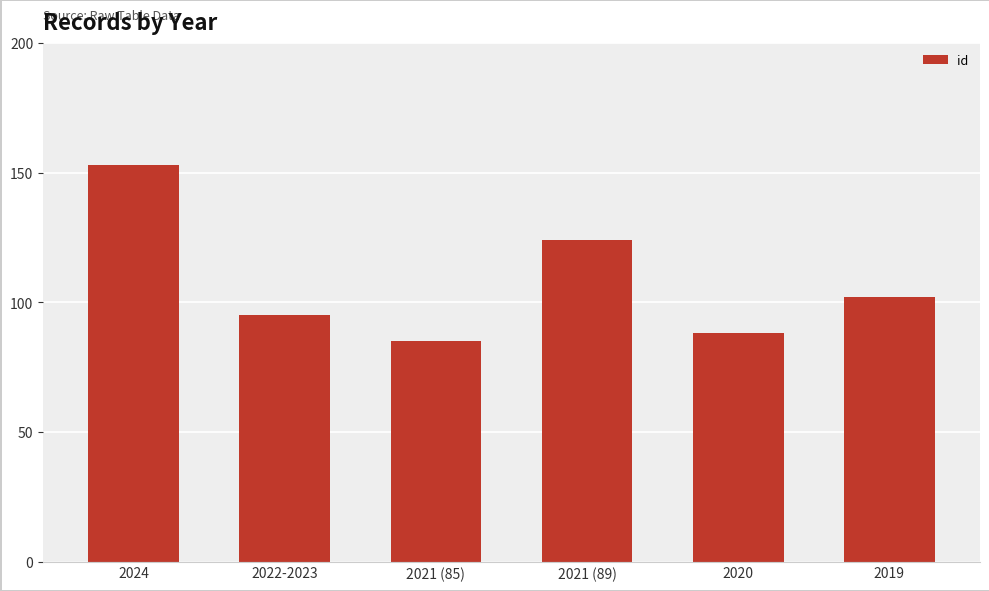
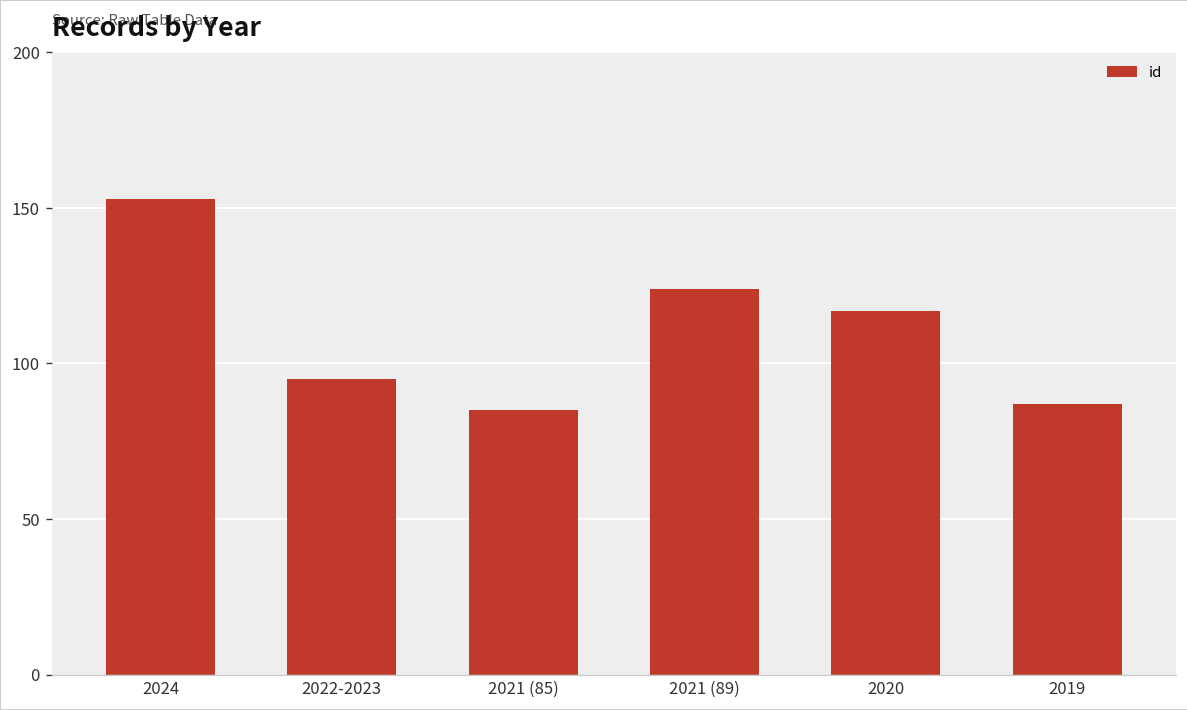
2020: 88 -> 117
2019: 102 -> 87
